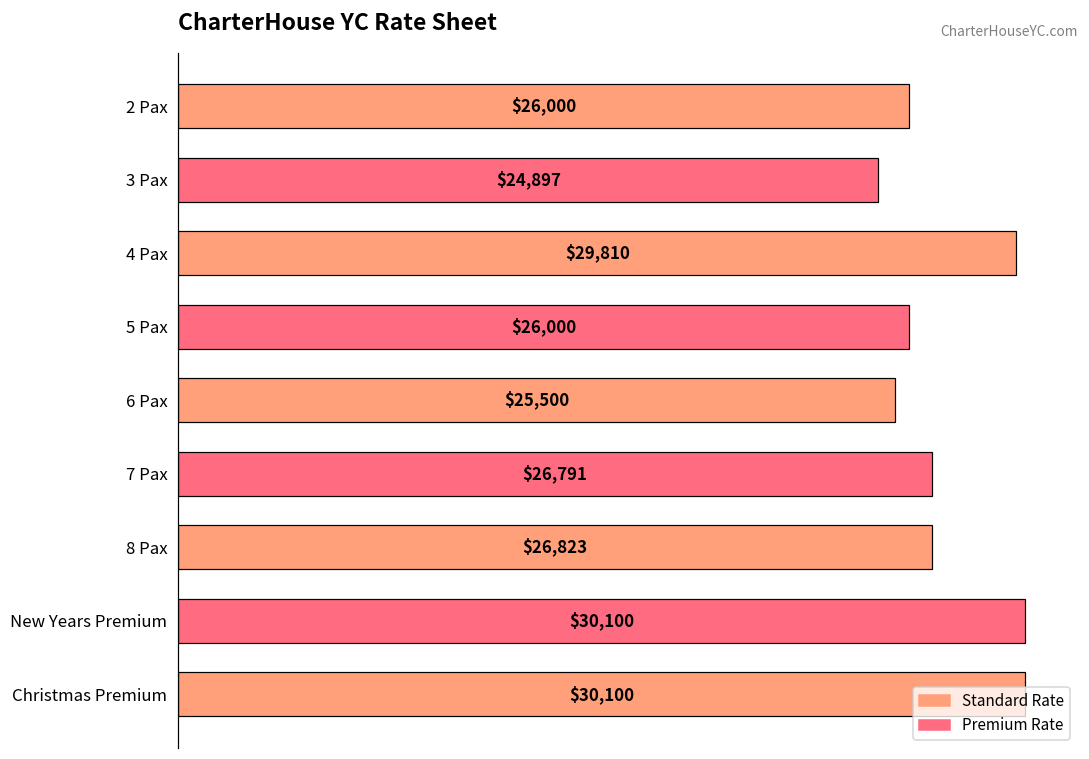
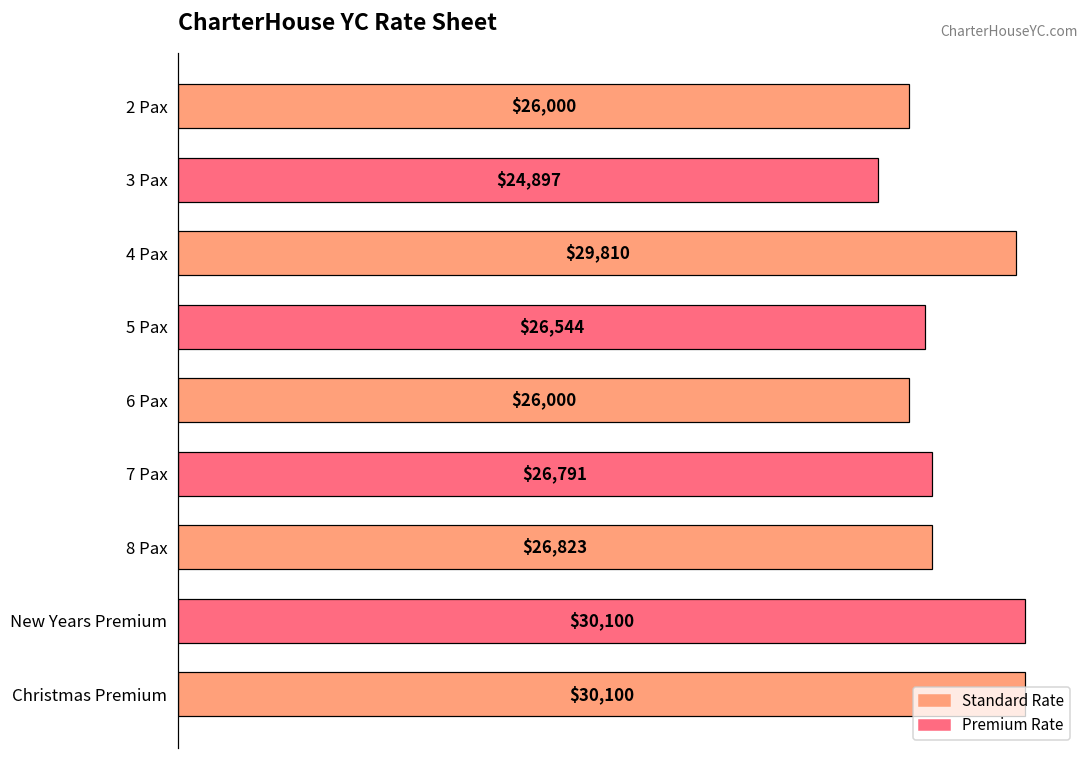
5 Pax: $26,000 -> $26,544
6 Pax: $25,500 -> $26,000
